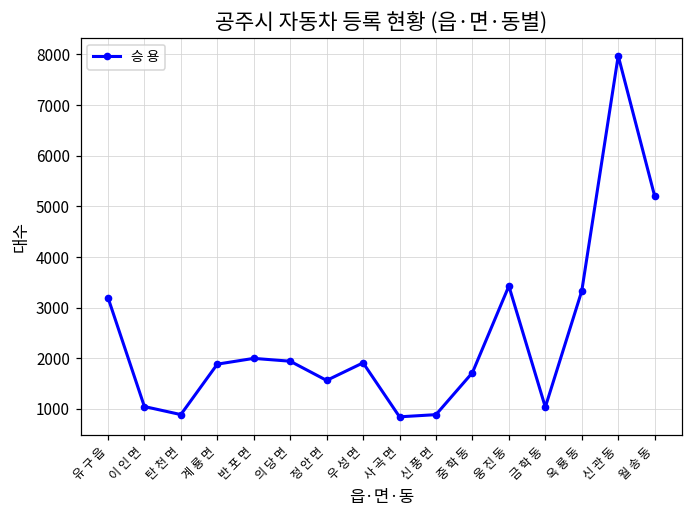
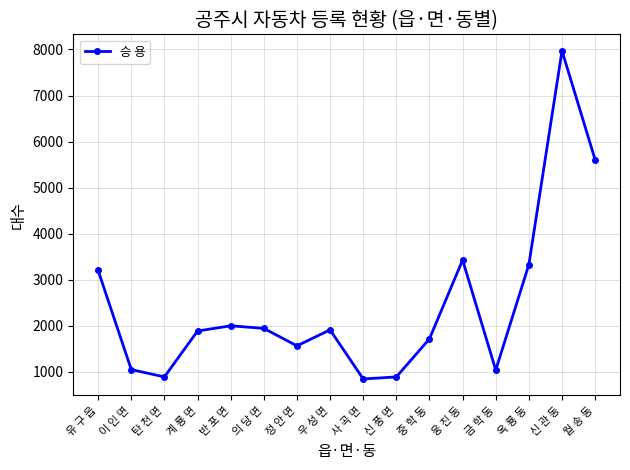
월 송 동: 5200 -> 5600
